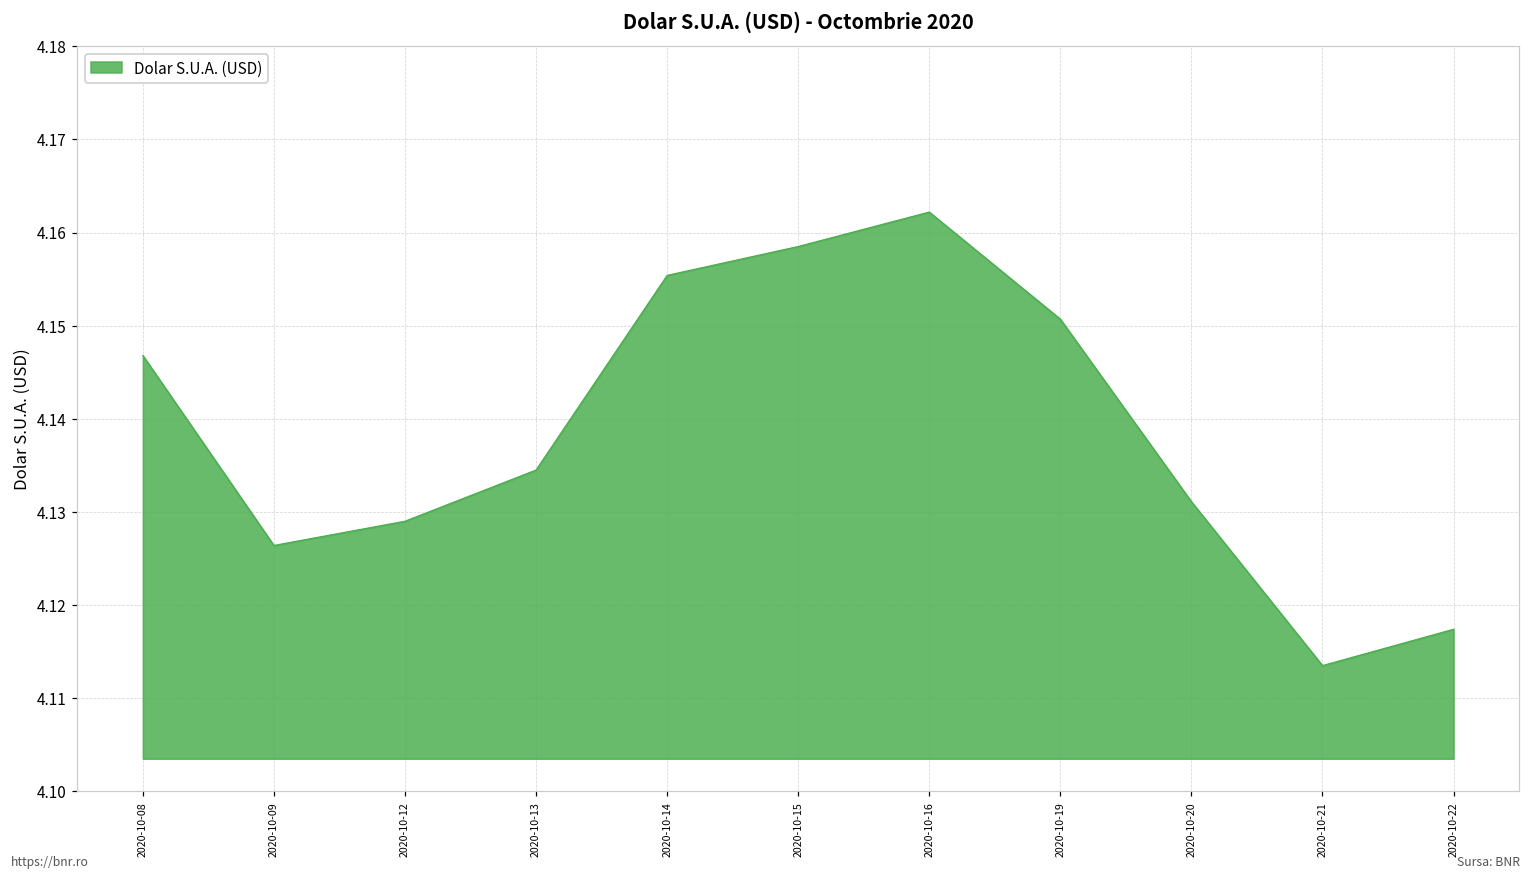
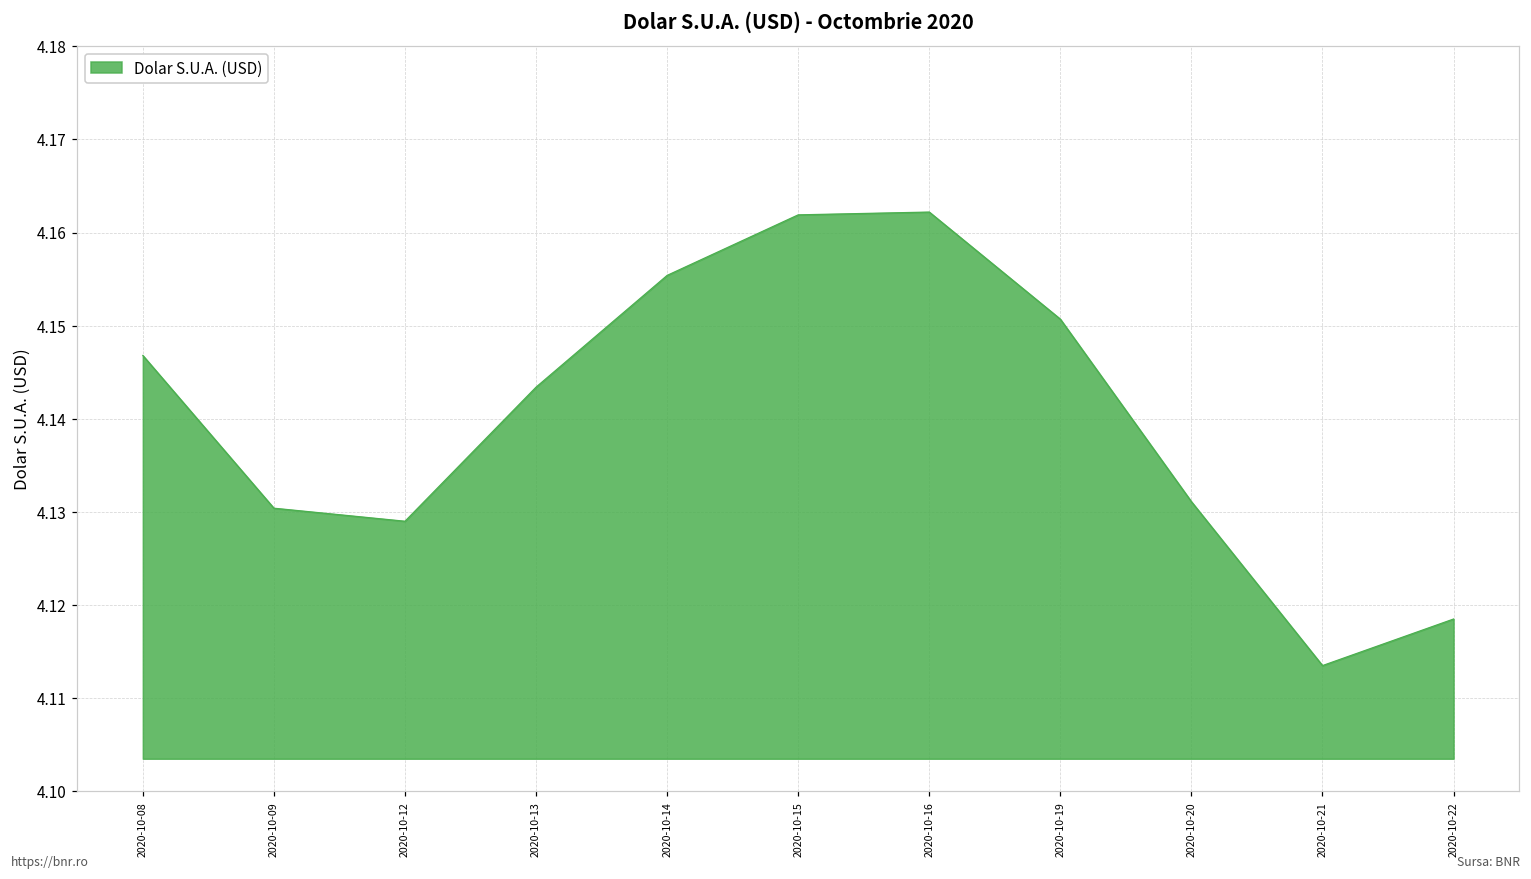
2020-10-09: 4.126 -> 4.130
2020-10-13: 4.135 -> 4.143
2020-10-15: 4.159 -> 4.162
2020-10-22: 4.117 -> 4.119
